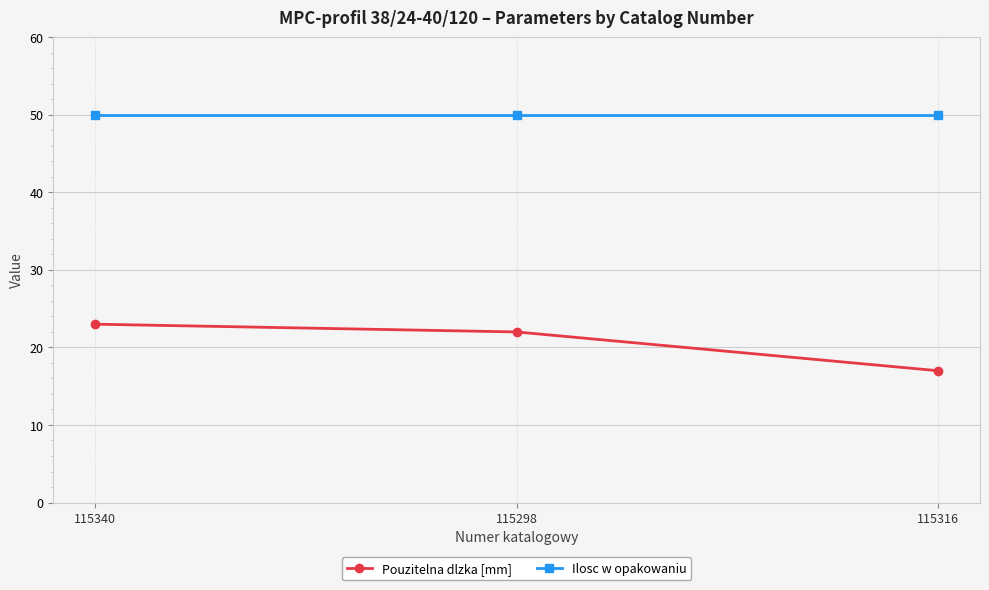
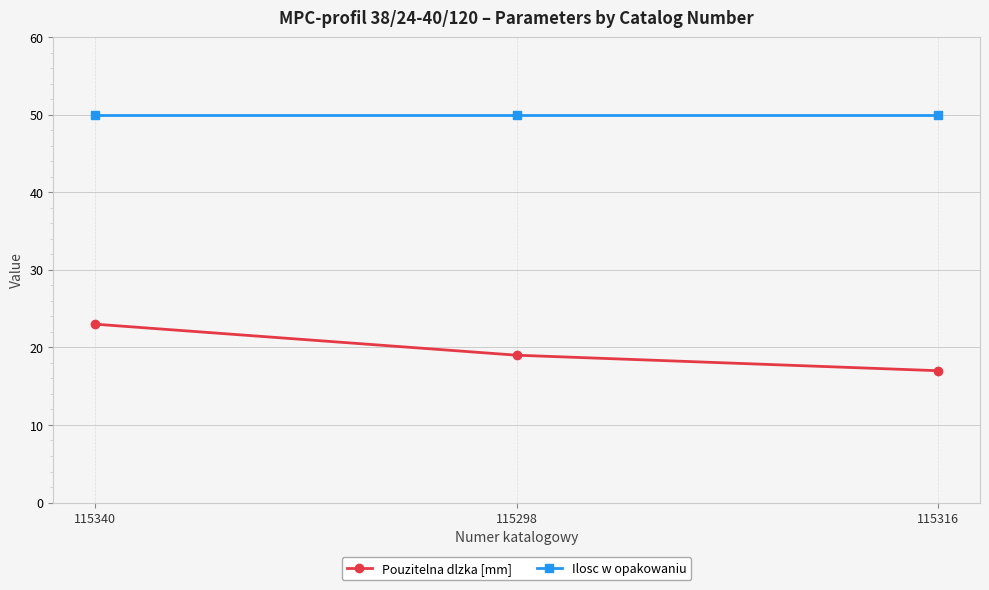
Pouzitelna dlzka [mm], 115298: 22 -> 19
